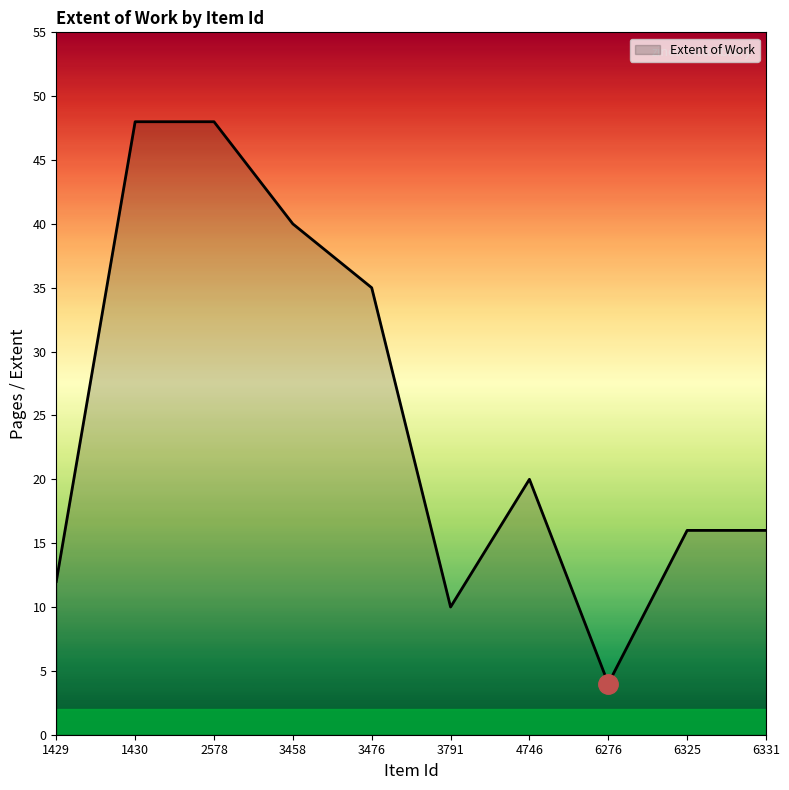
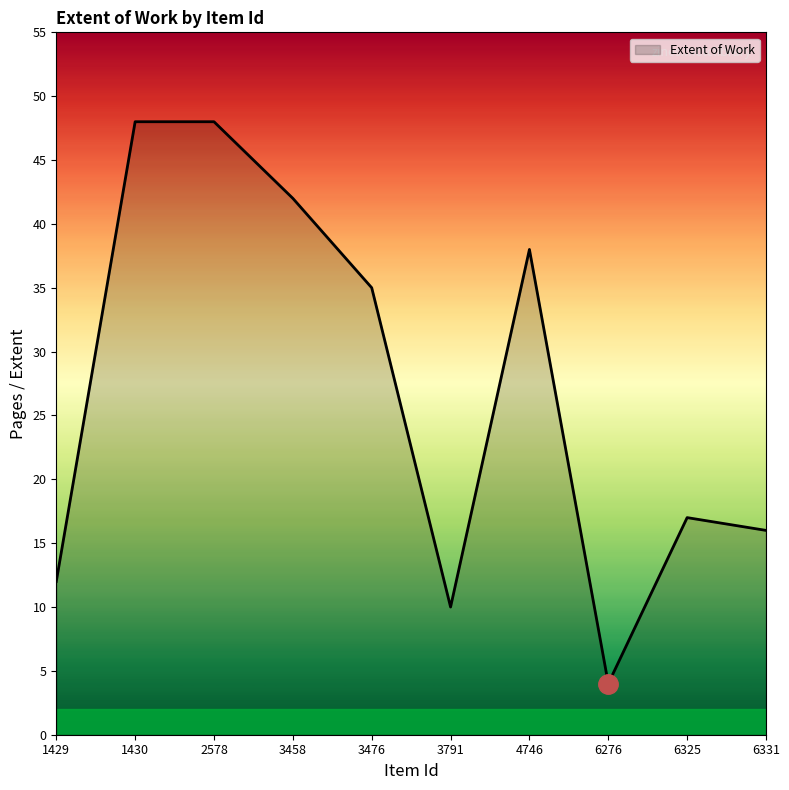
Extent of Work, 3458: 40 -> 42
Extent of Work, 4746: 20 -> 38
Extent of Work, 6325: 16 -> 17
